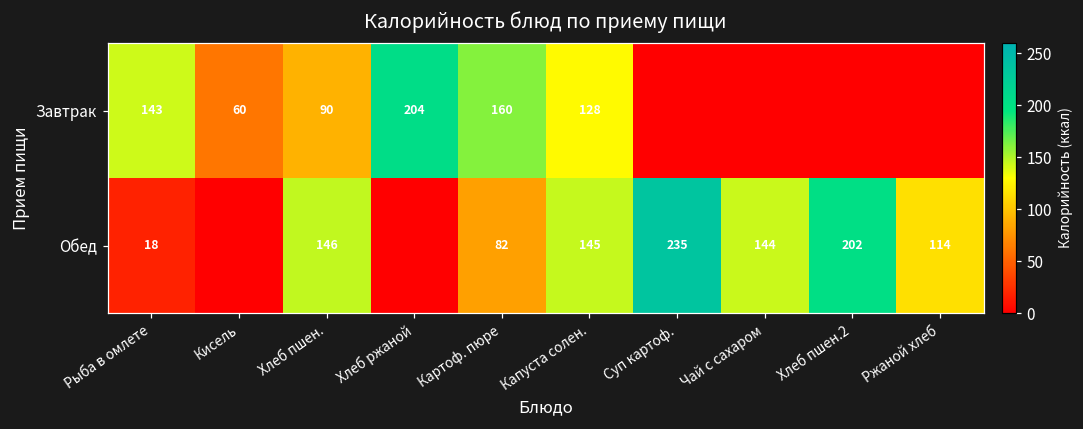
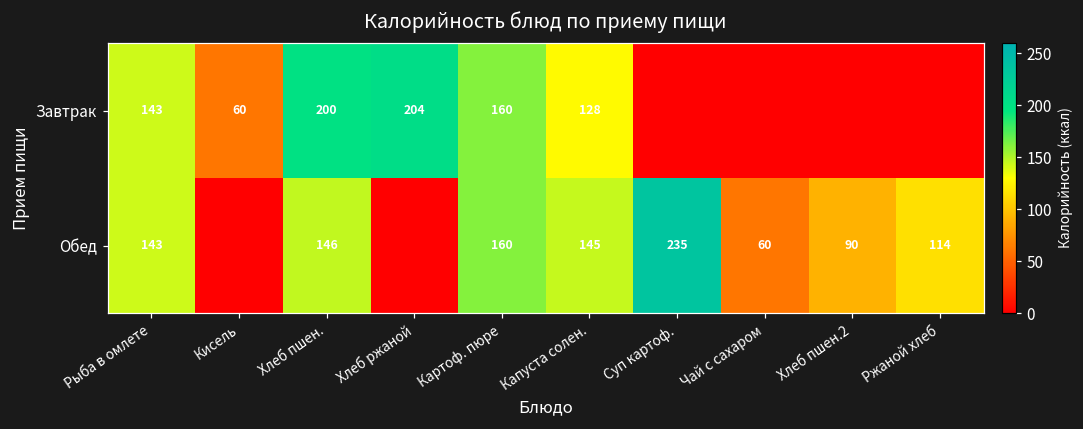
Завтрак, Хлеб пшен.: 90 -> 200
Обед, Рыба в омлете: 18 -> 143
Обед, Картоф. пюре: 82 -> 160
Обед, Чай с сахаром: 144 -> 60
Обед, Хлеб пшен.2: 202 -> 90
